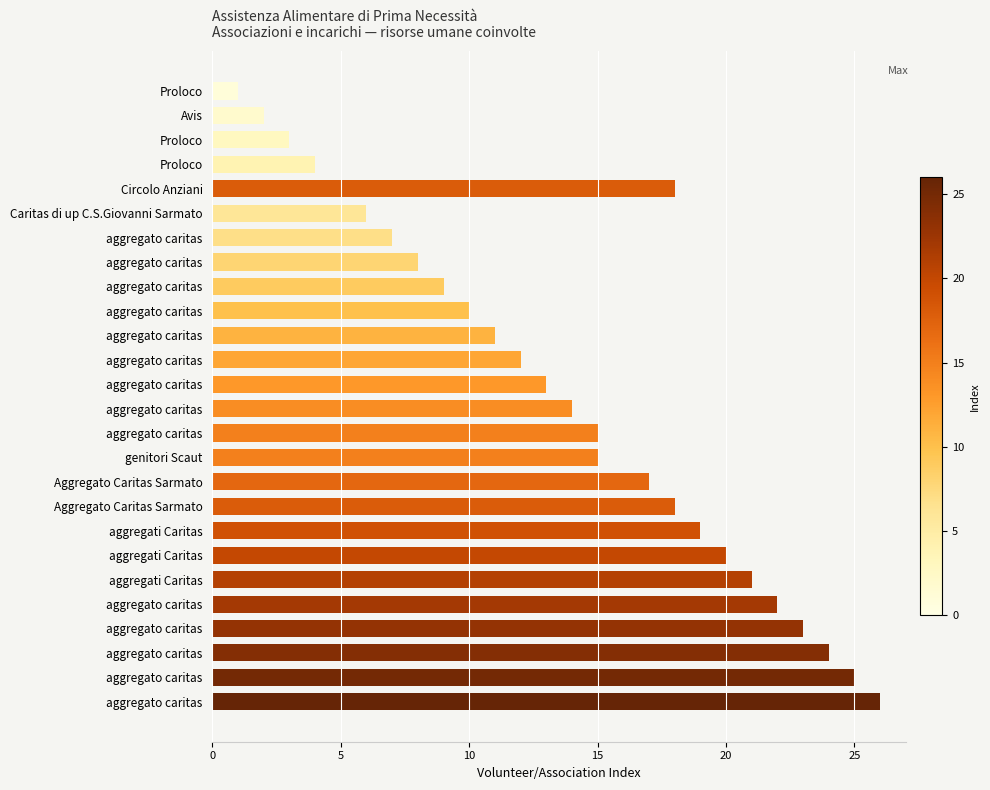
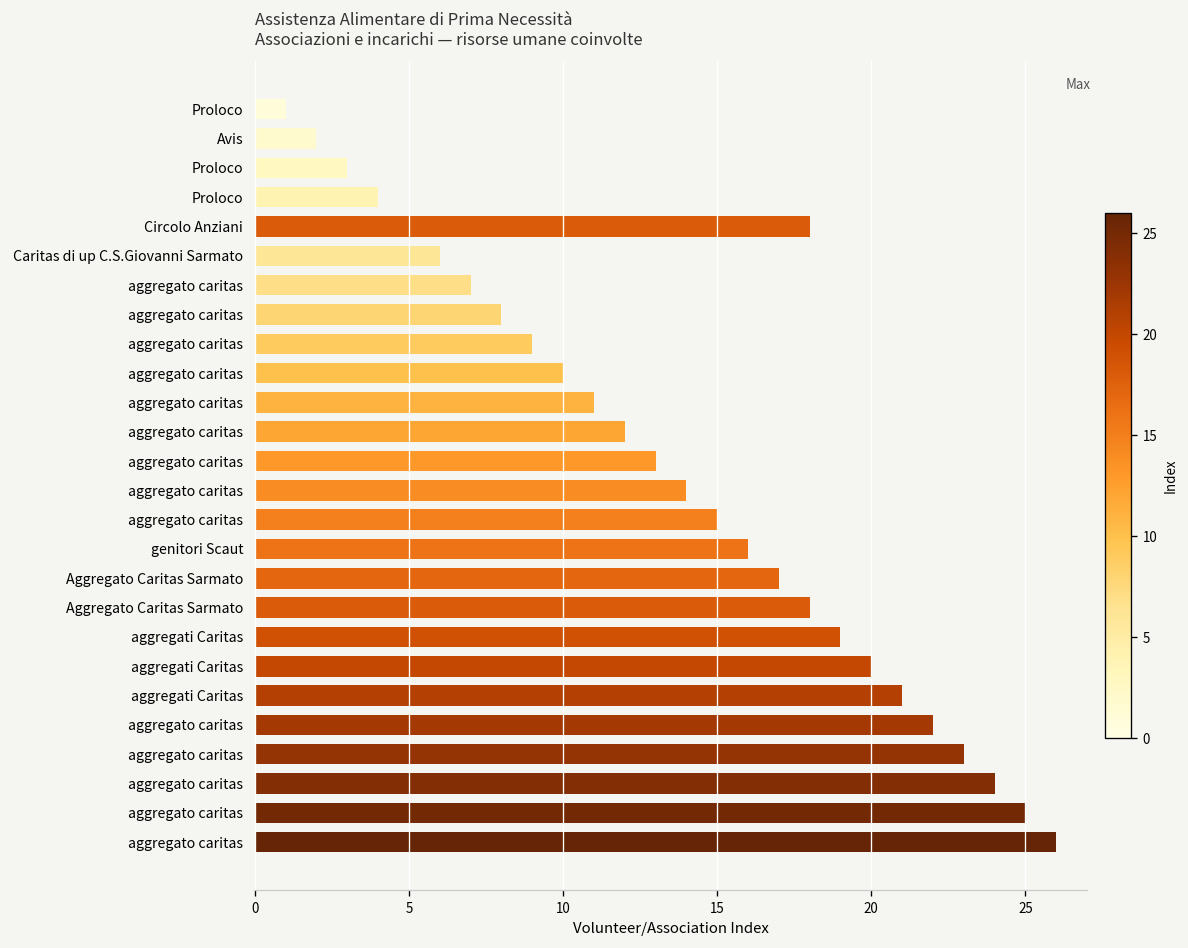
genitori Scaut: 15 -> 16
